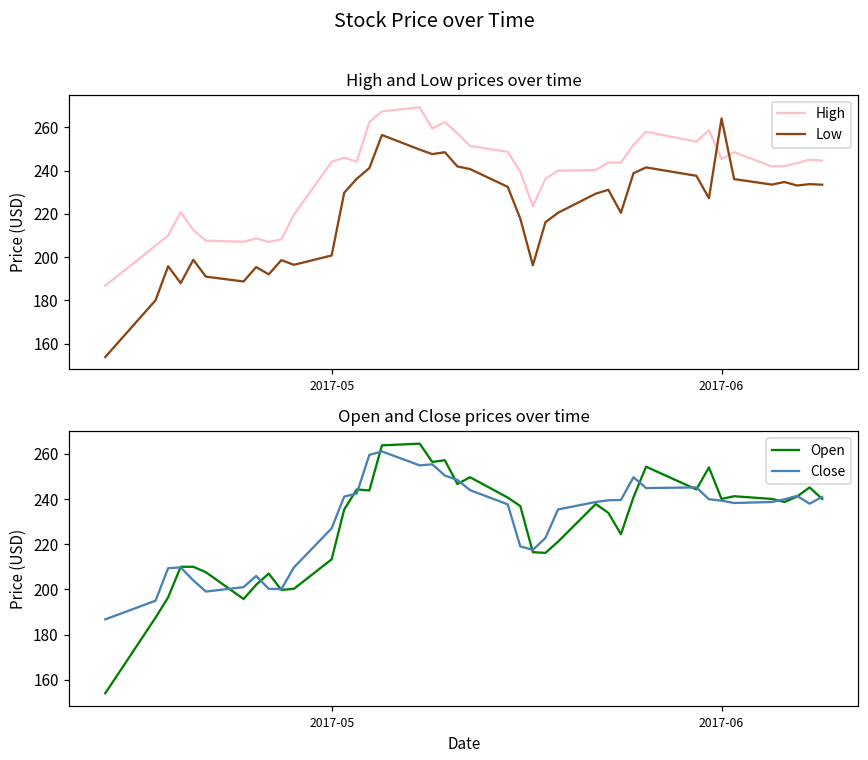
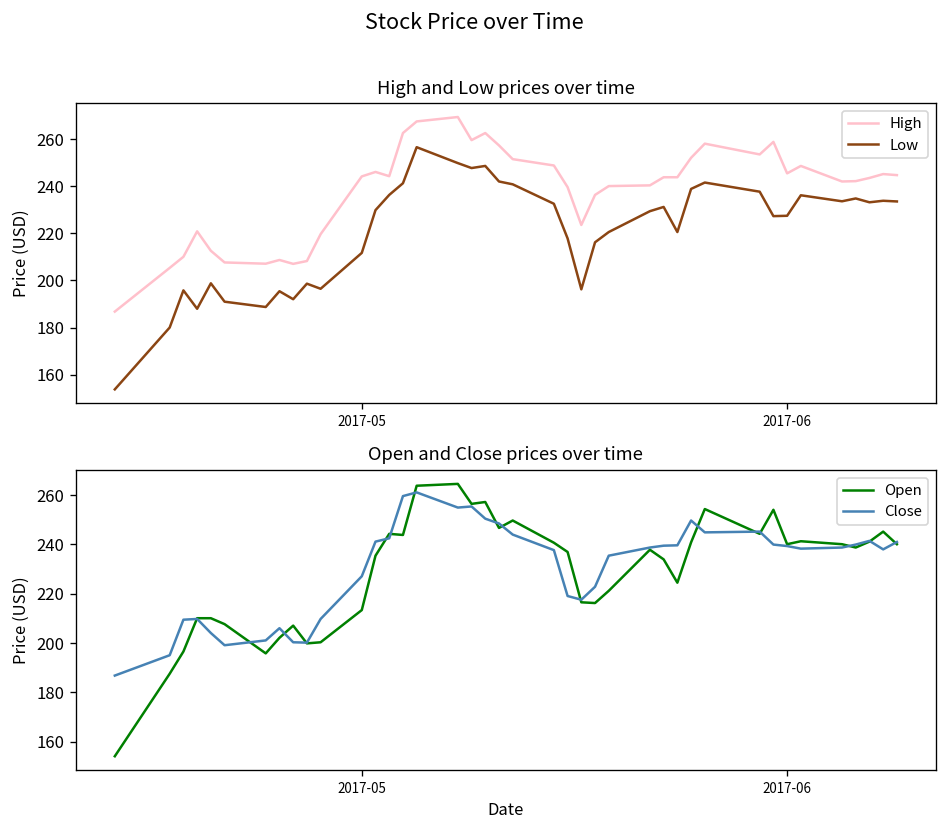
High and Low prices over time, Low, 2017-05: 201 -> 212
High and Low prices over time, Low, 2017-06: 264 -> 227
